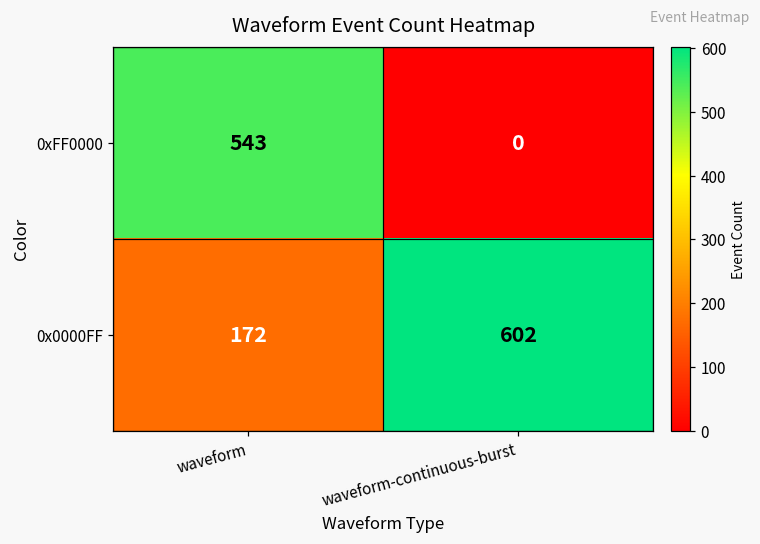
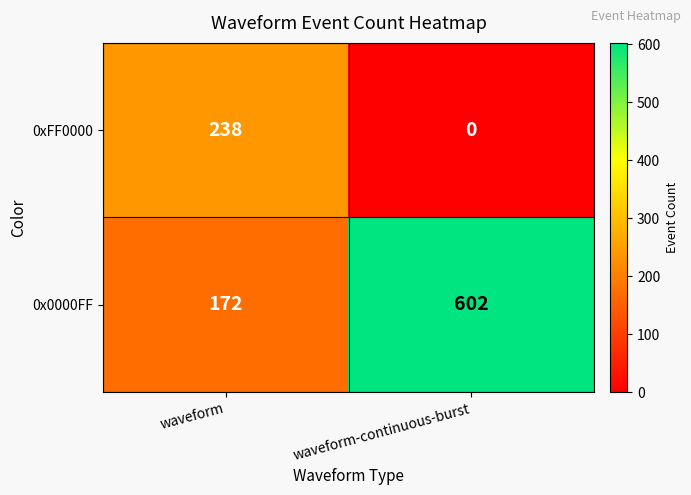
0xFF0000, waveform: 543 -> 238
